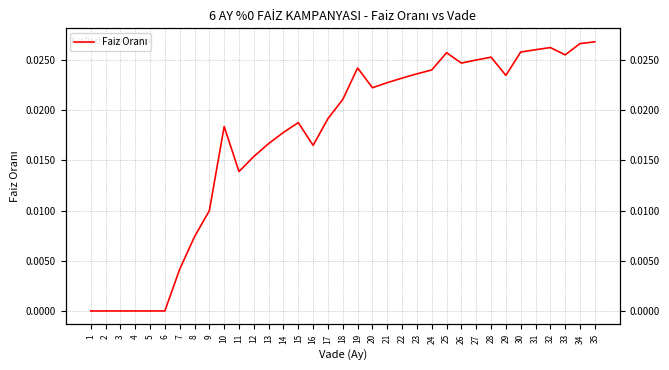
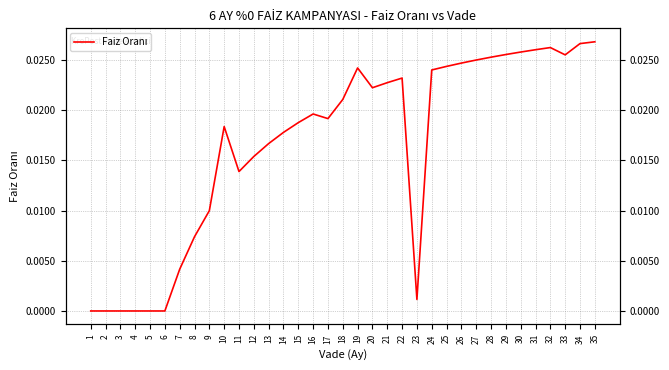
16: 0.0165 -> 0.0196
23: 0.0236 -> 0.0011
25: 0.0257 -> 0.0244
29: 0.0235 -> 0.0256
